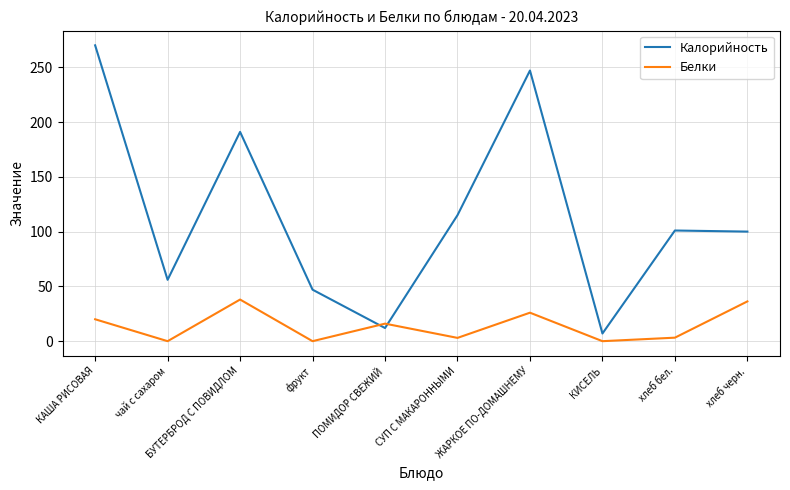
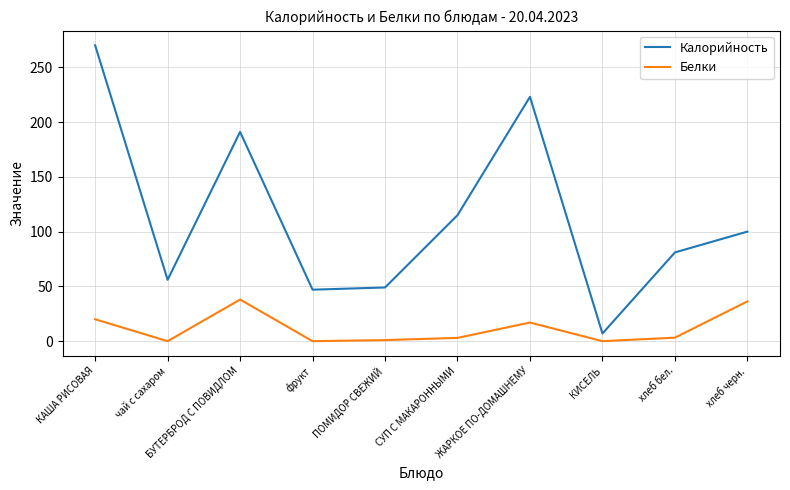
Калорийность, ПОМИДОР СВЕЖИЙ: 12 -> 49
Белки, ПОМИДОР СВЕЖИЙ: 16 -> 1
Калорийность, ЖАРКОЕ ПО-ДОМАШНЕМУ: 247 -> 223
Белки, ЖАРКОЕ ПО-ДОМАШНЕМУ: 26 -> 17
Калорийность, хлеб бел.: 101 -> 81
